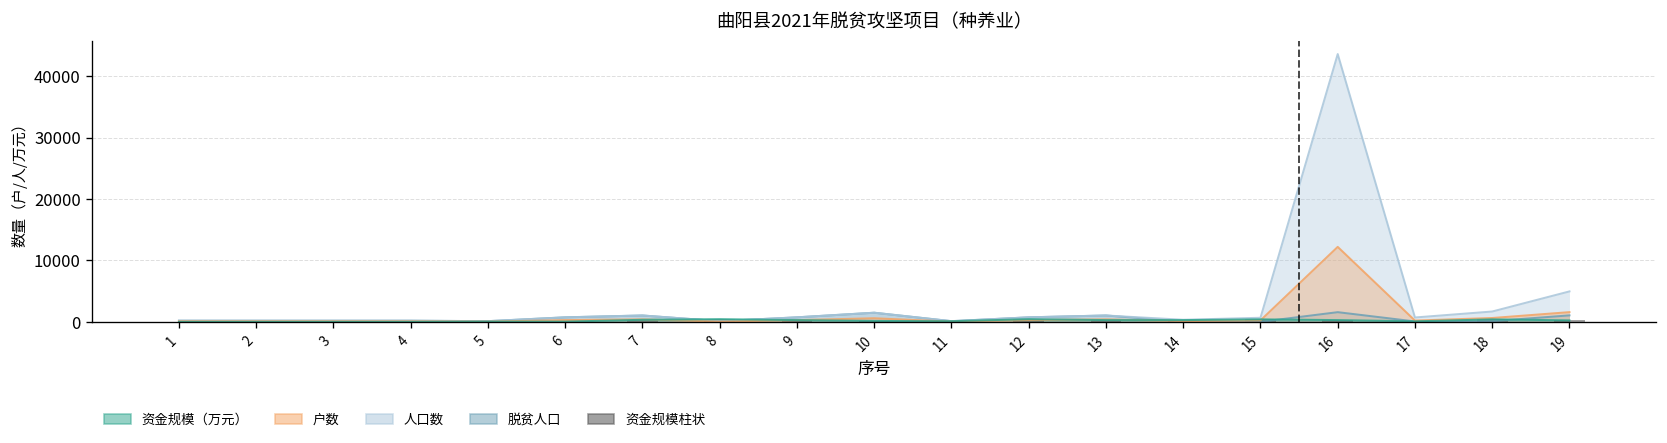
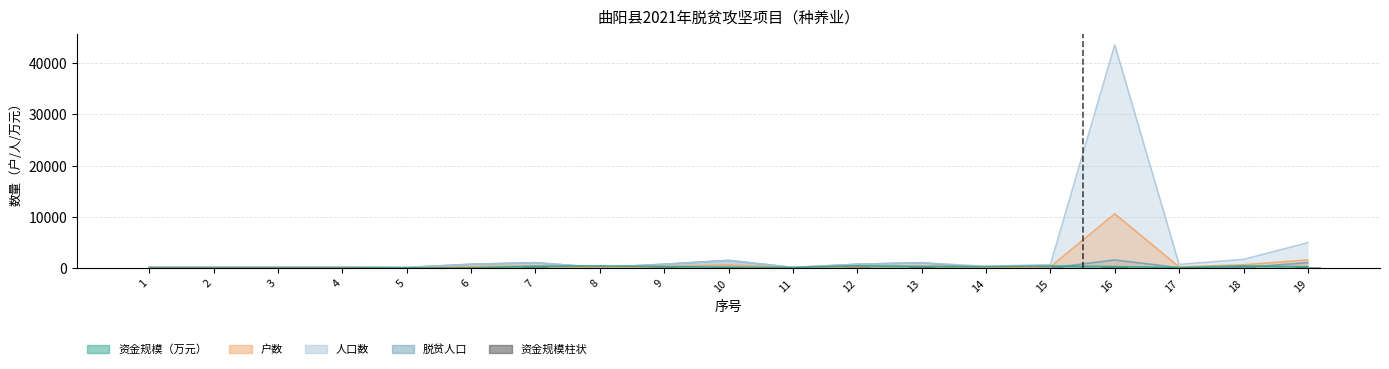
户数, 16: 12000 -> 11000
